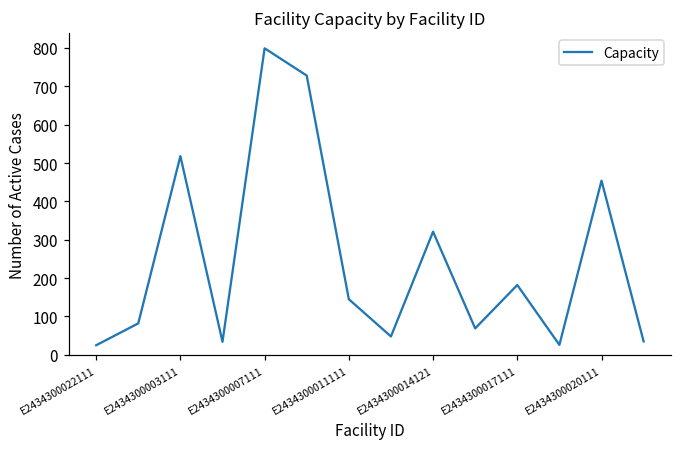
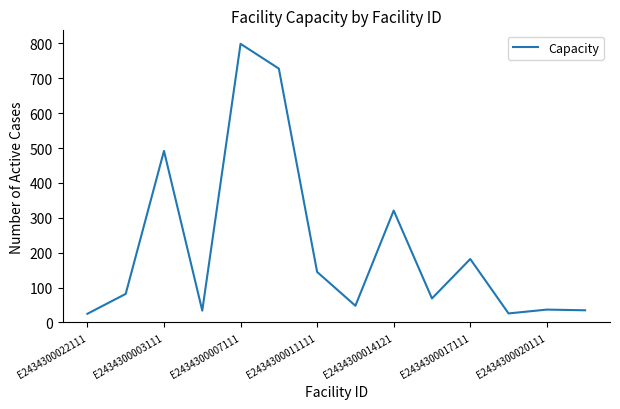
E2434300003111: 520 -> 490
E2434300020111: 450 -> 40
